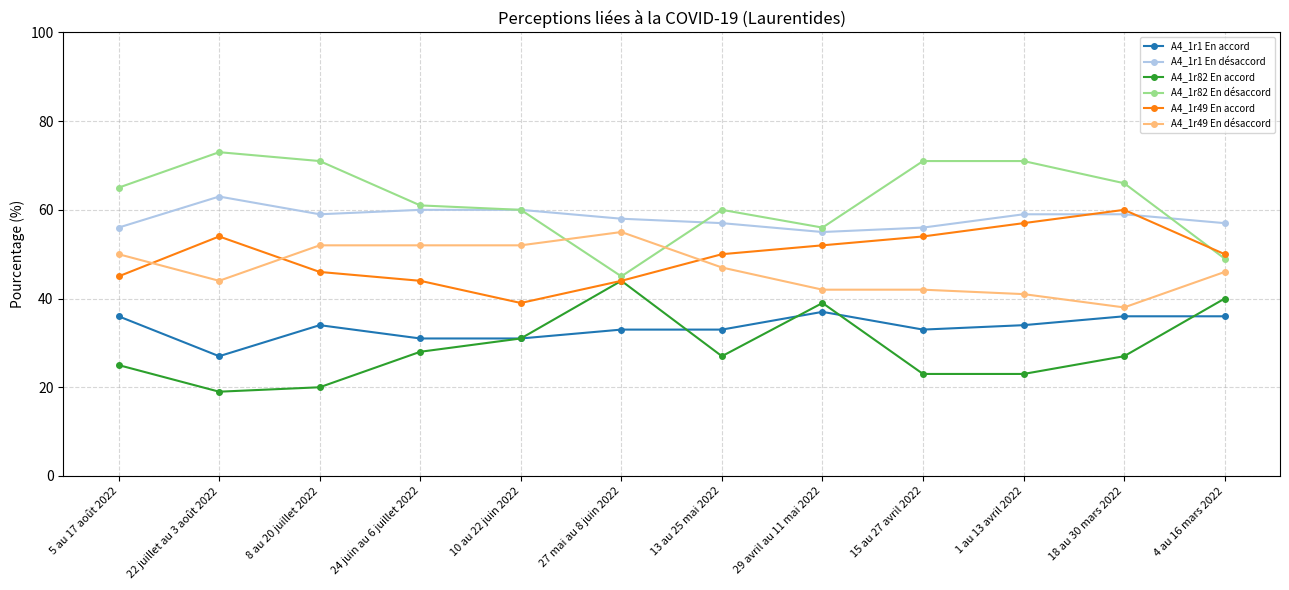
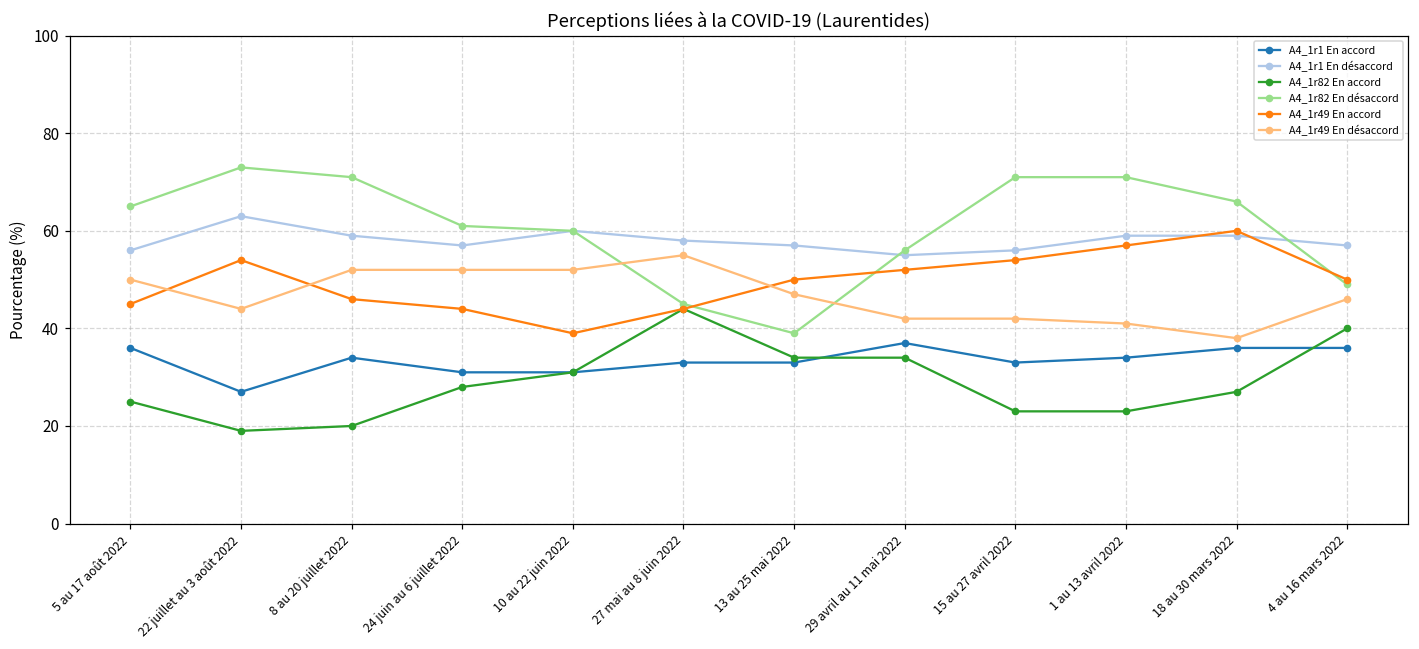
A4_1r1 En désaccord, 24 juin au 6 juillet 2022: 60 -> 57
A4_1r82 En accord, 13 au 25 mai 2022: 27 -> 34
A4_1r82 En désaccord, 13 au 25 mai 2022: 60 -> 39
A4_1r82 En accord, 29 avril au 11 mai 2022: 39 -> 34
